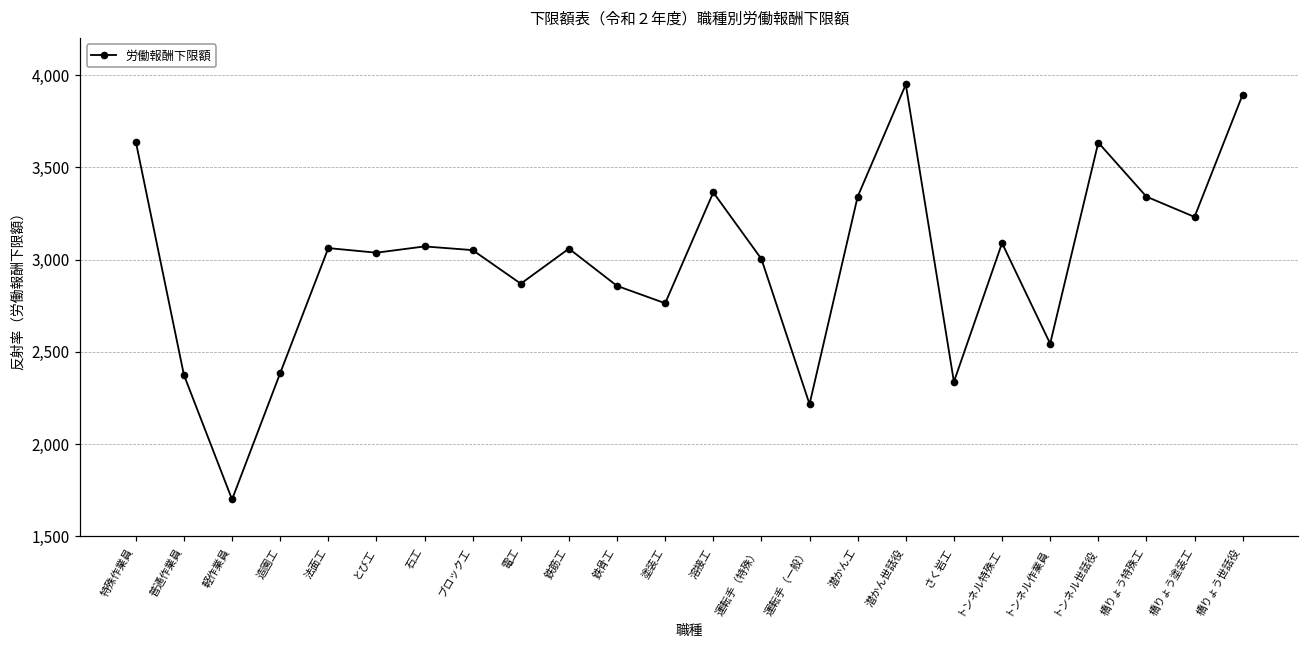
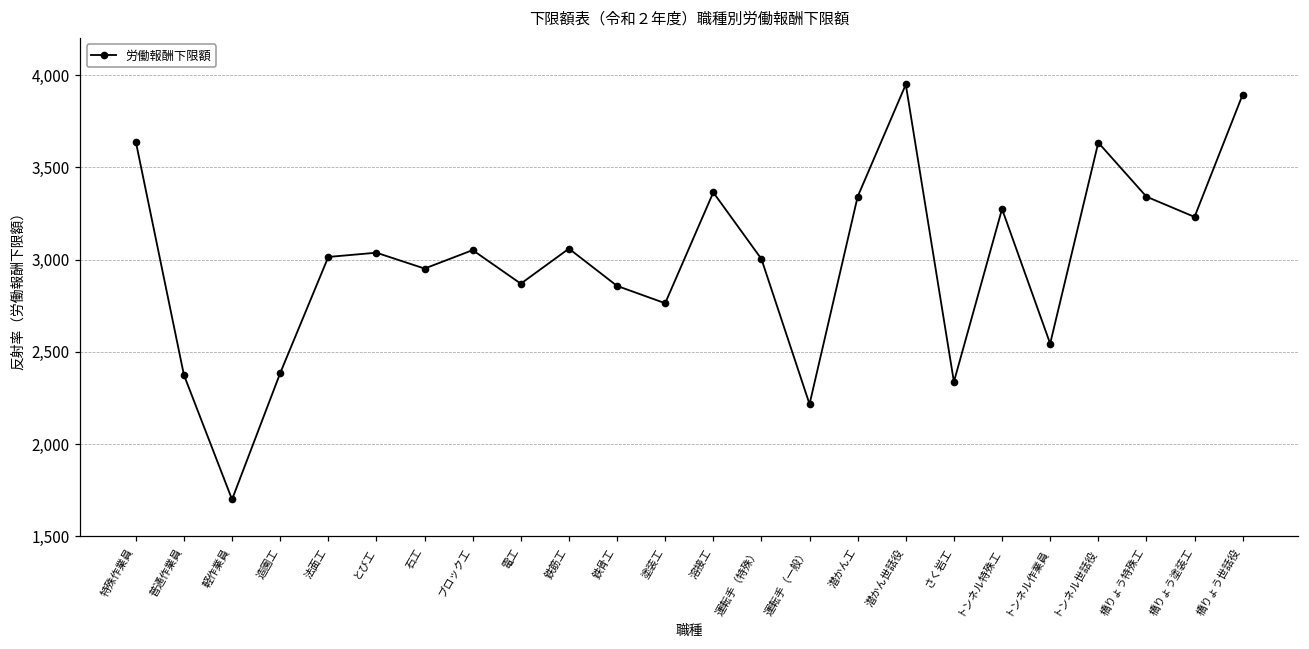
法面工: 3,060 -> 3,020
石工: 3,070 -> 2,950
トンネル特殊工: 3,090 -> 3,280
